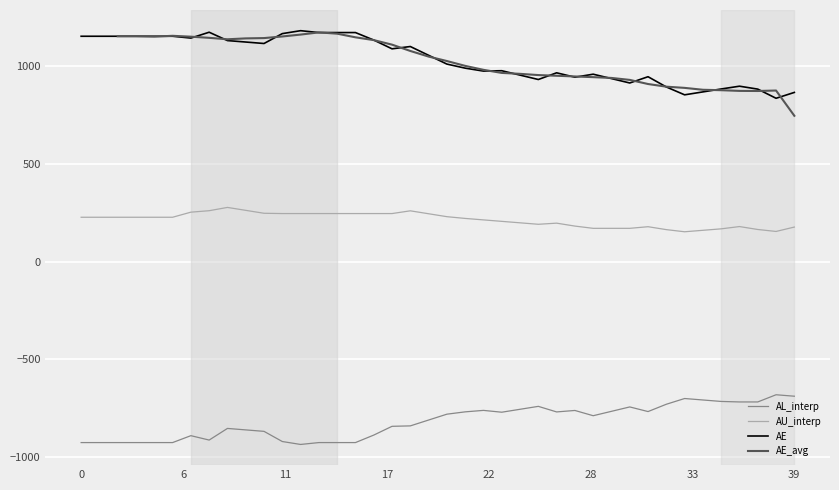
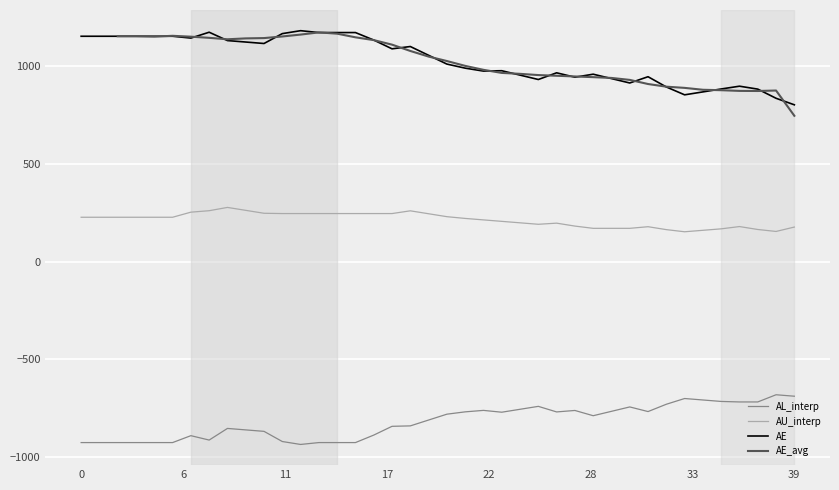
AE, 39: 860 -> 800
